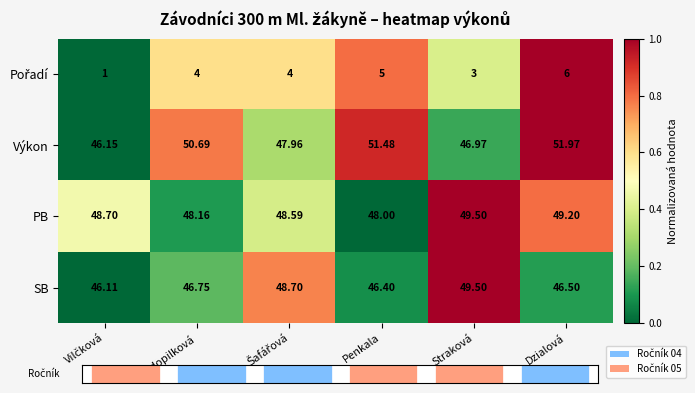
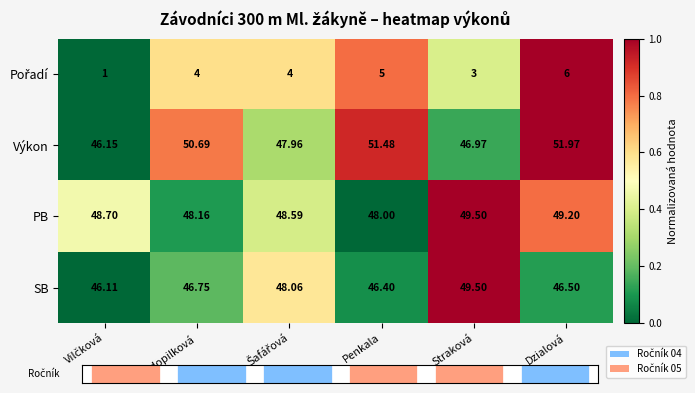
Závodníci 300 m Ml. žákyně – heatmap výkonů, SB, Šafářová: 48.70 -> 48.06
